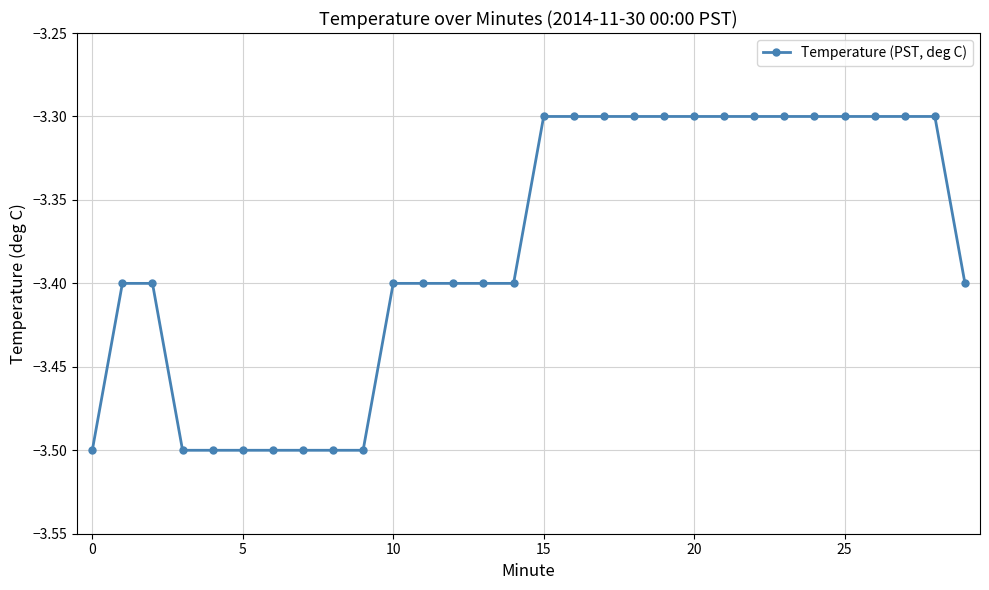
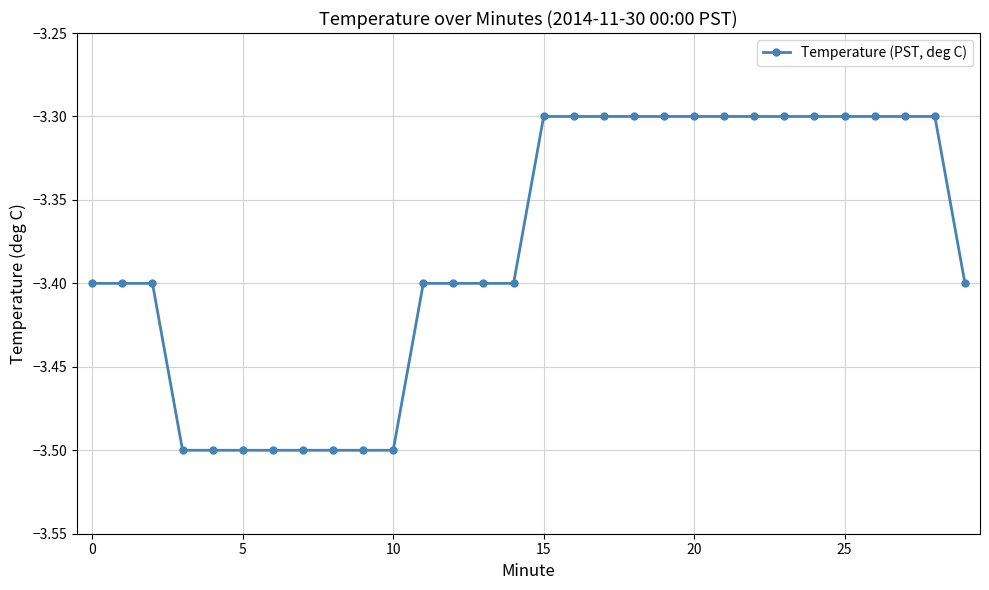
0: -3.5 -> -3.4
10: -3.4 -> -3.5
